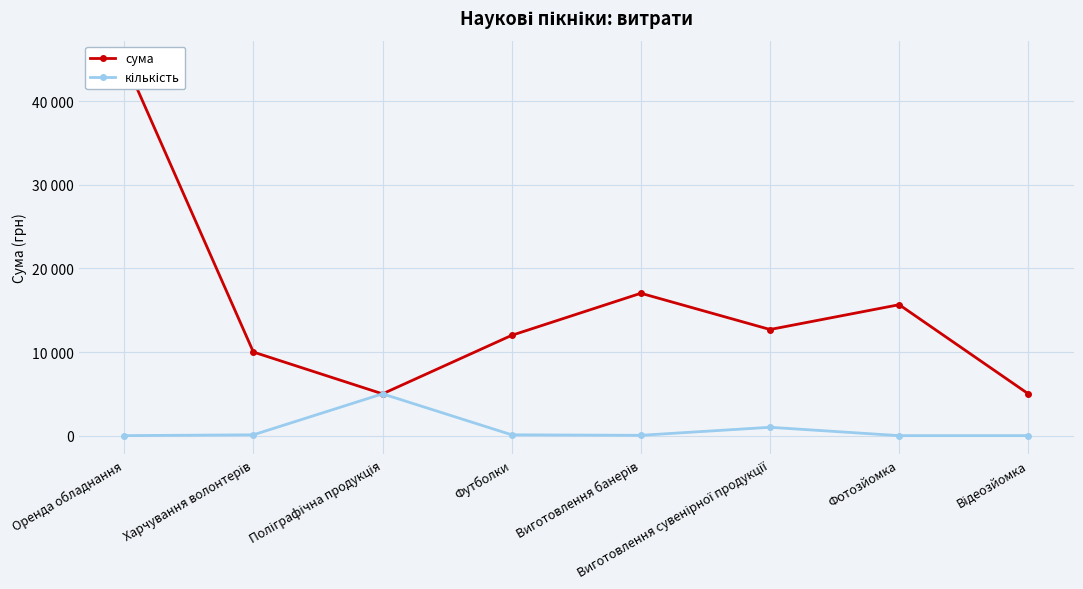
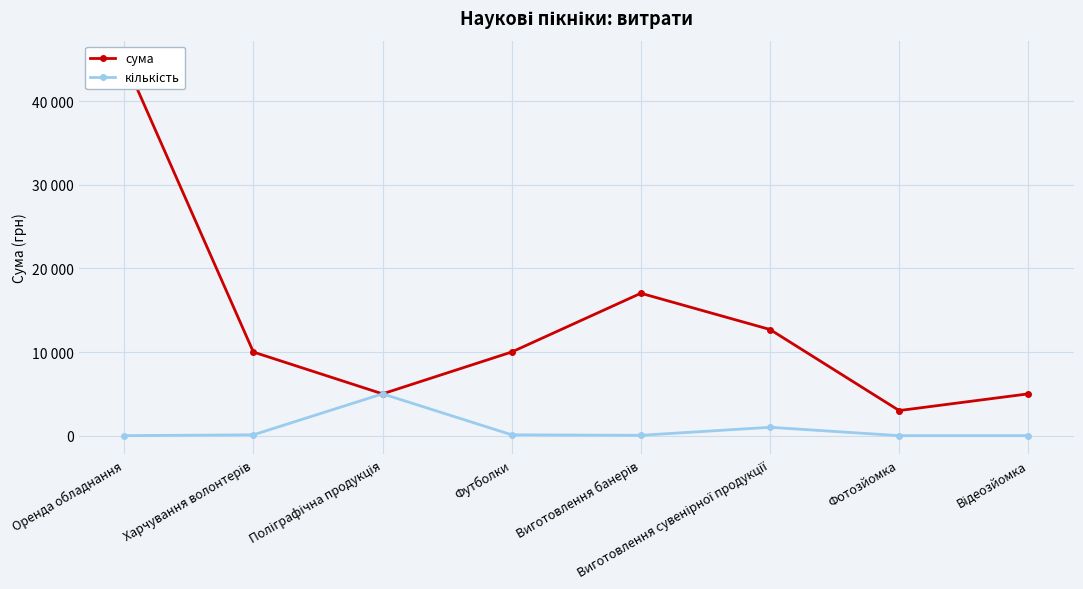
сума, Футболки: 12000 -> 10000
сума, Фотозйомка: 16000 -> 3000
